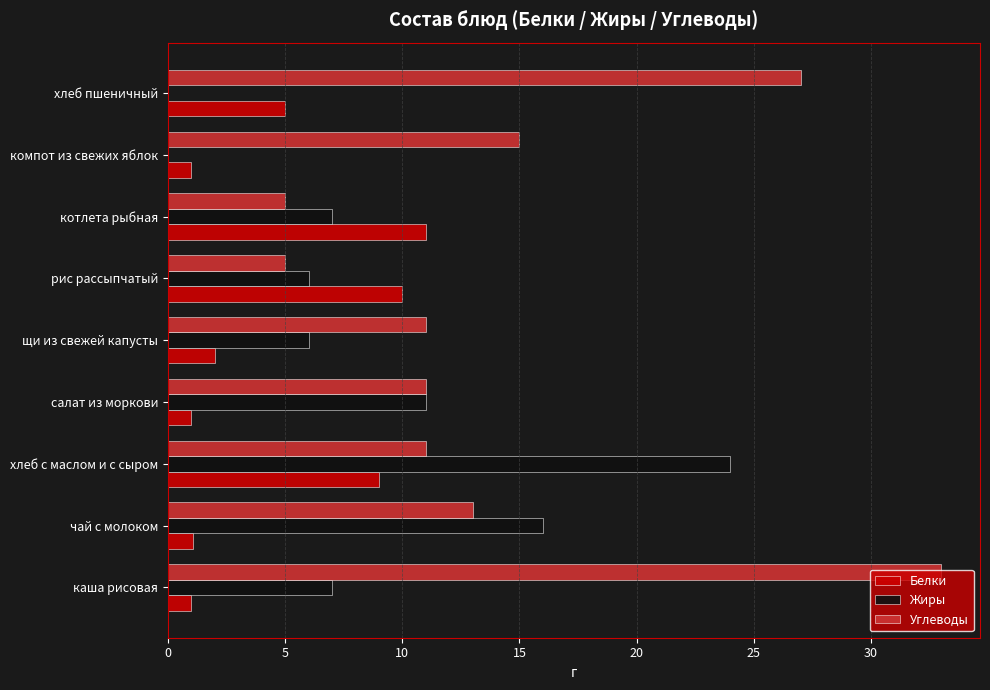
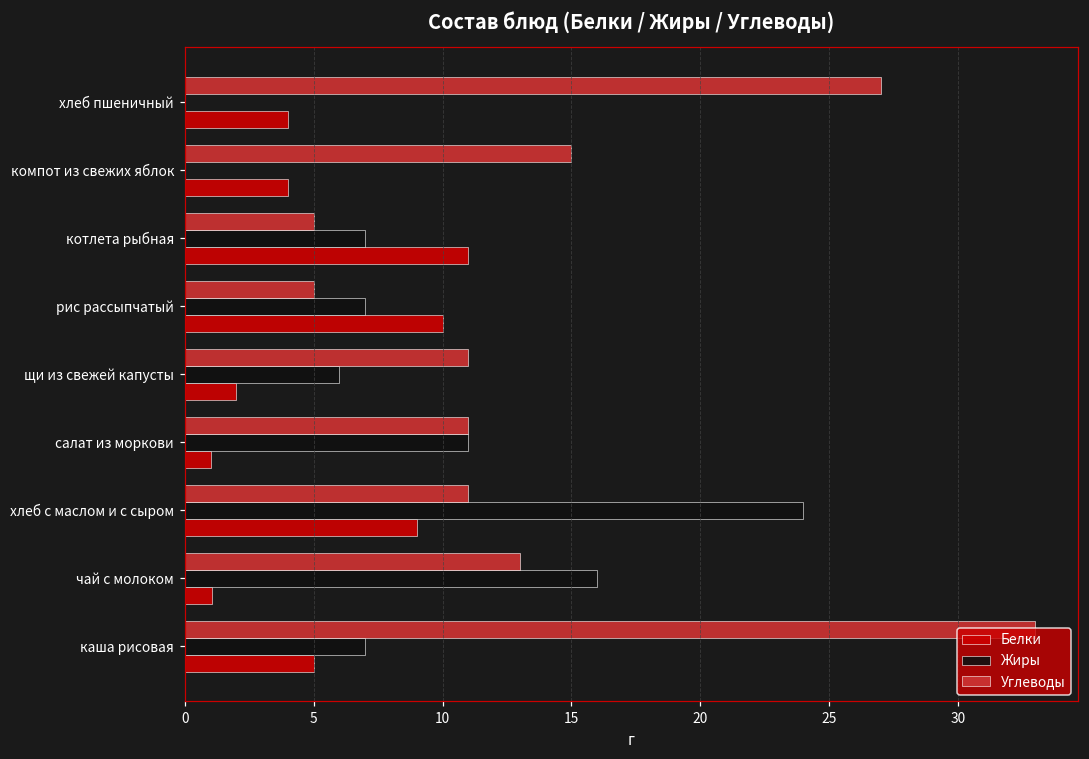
Белки, хлеб пшеничный: 5 -> 4
Белки, компот из свежих яблок: 1 -> 4
Жиры, рис рассыпчатый: 6 -> 7
Белки, каша рисовая: 1 -> 5
